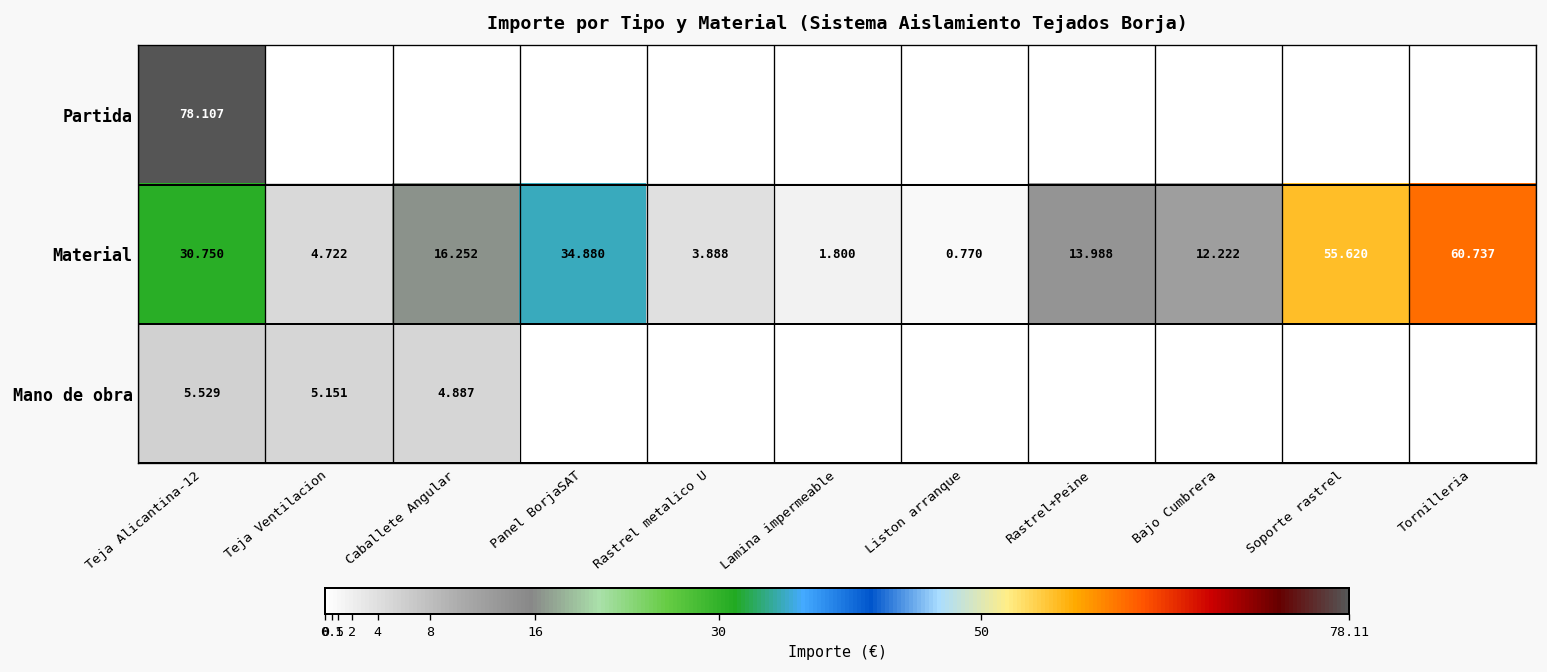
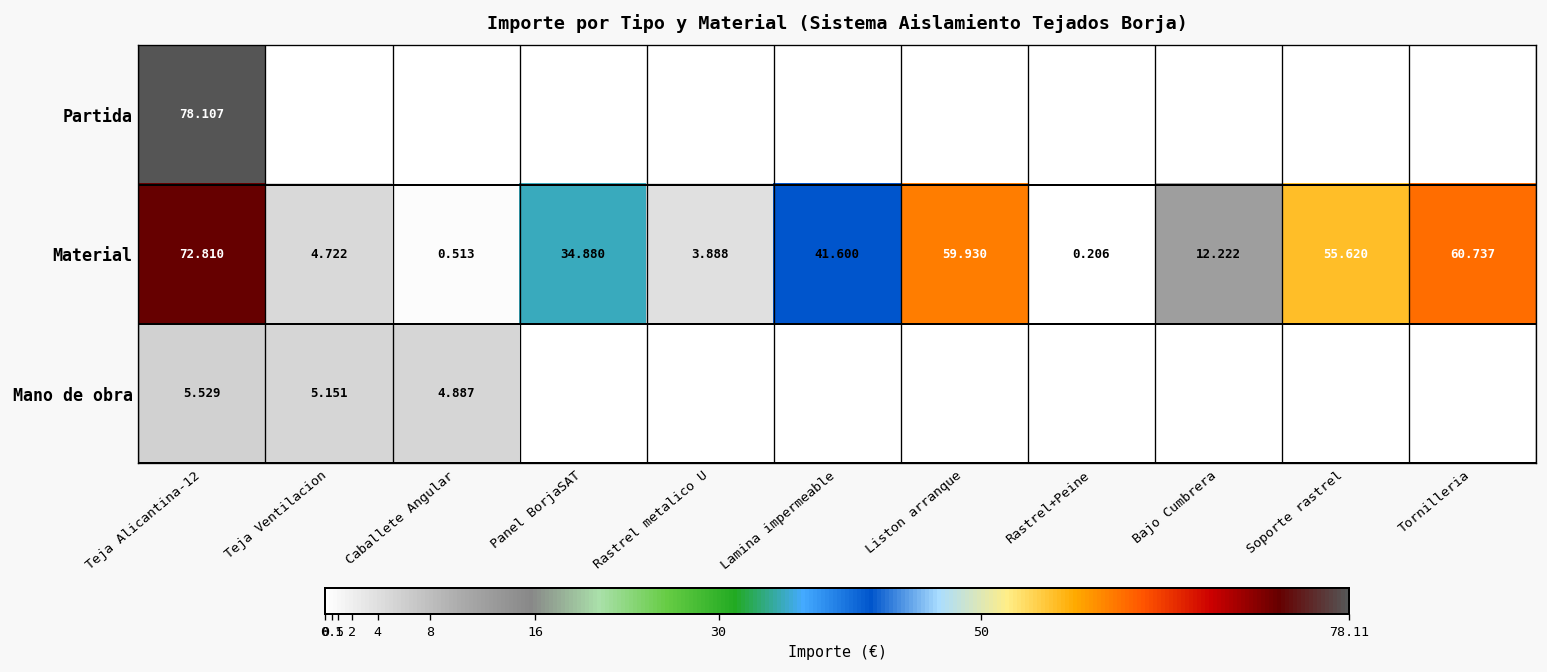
Material, Teja Alicantina-12: 30.750 -> 72.810
Material, Caballete Angular: 16.252 -> 0.513
Material, Lamina impermeable: 1.800 -> 41.600
Material, Liston arranque: 0.770 -> 59.930
Material, Rastrel+Peine: 13.988 -> 0.206
